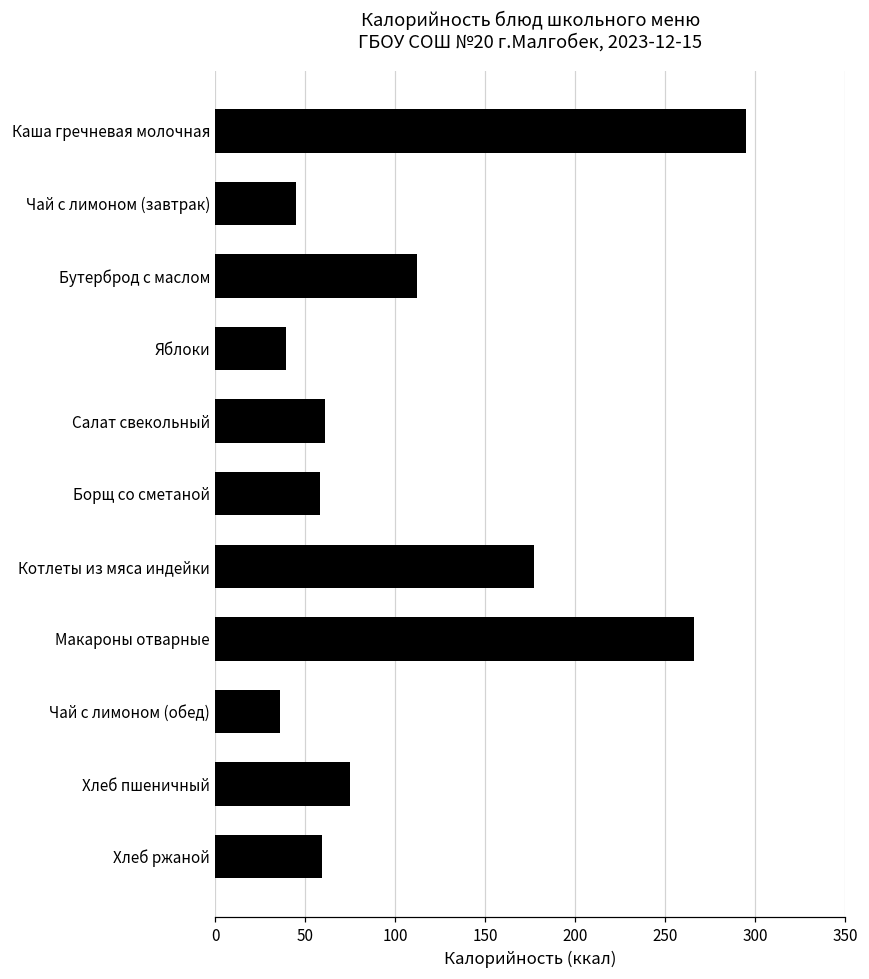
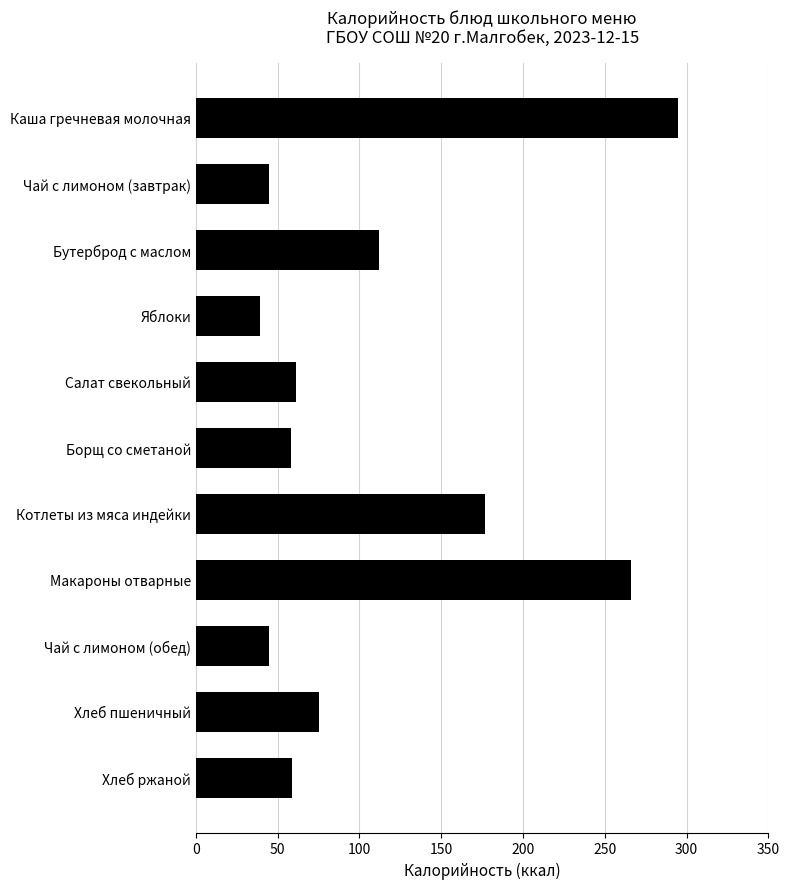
Чай с лимоном (обед): 36 -> 45
